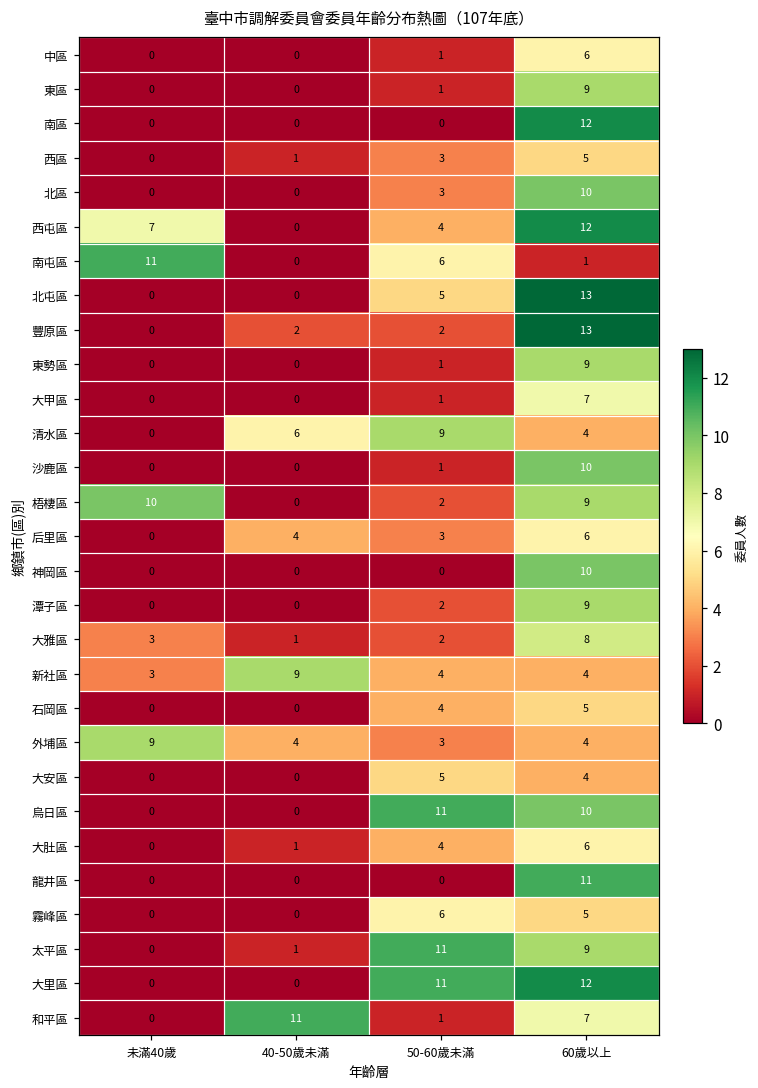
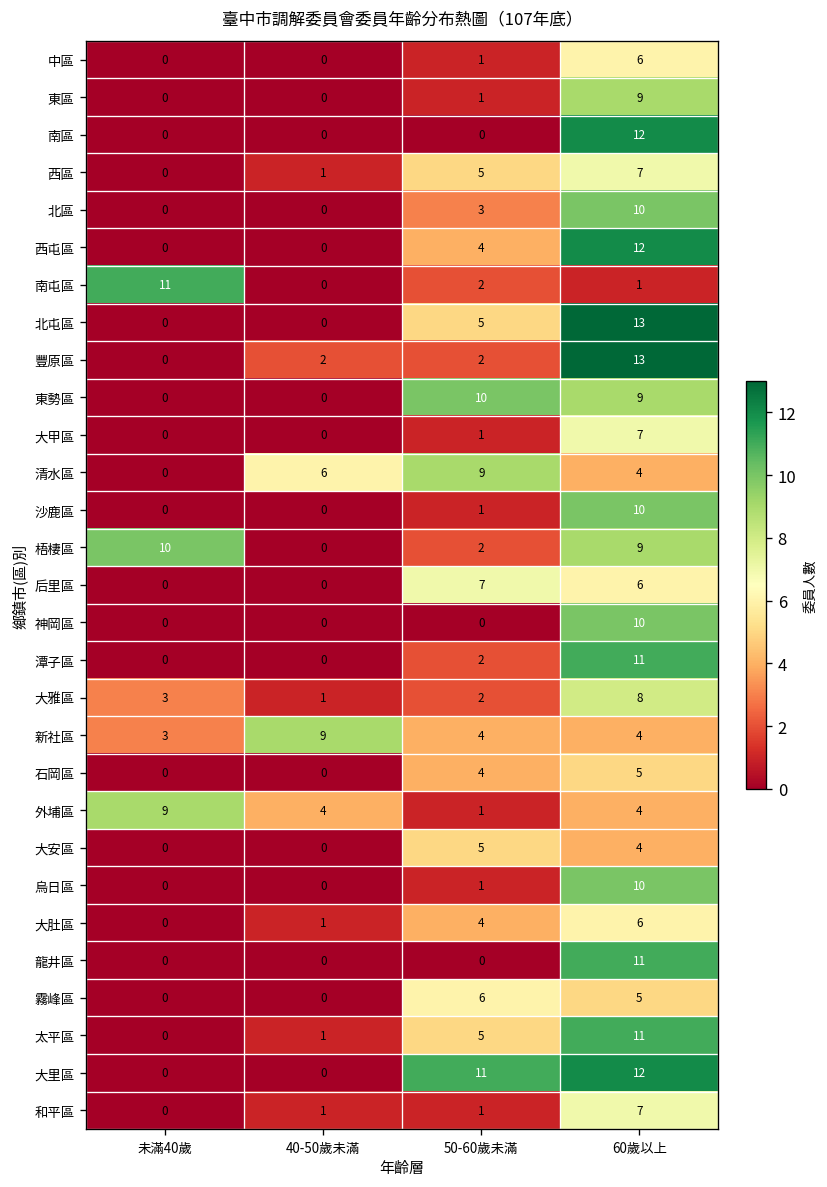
西區, 50-60歲未滿: 3 -> 5
西區, 60歲以上: 5 -> 7
西屯區, 未滿40歲: 7 -> 0
南屯區, 50-60歲未滿: 6 -> 2
東勢區, 50-60歲未滿: 1 -> 10
后里區, 40-50歲未滿: 4 -> 0
后里區, 50-60歲未滿: 3 -> 7
潭子區, 60歲以上: 9 -> 11
外埔區, 50-60歲未滿: 3 -> 1
烏日區, 50-60歲未滿: 11 -> 1
太平區, 50-60歲未滿: 11 -> 5
太平區, 60歲以上: 9 -> 11
和平區, 40-50歲未滿: 11 -> 1
